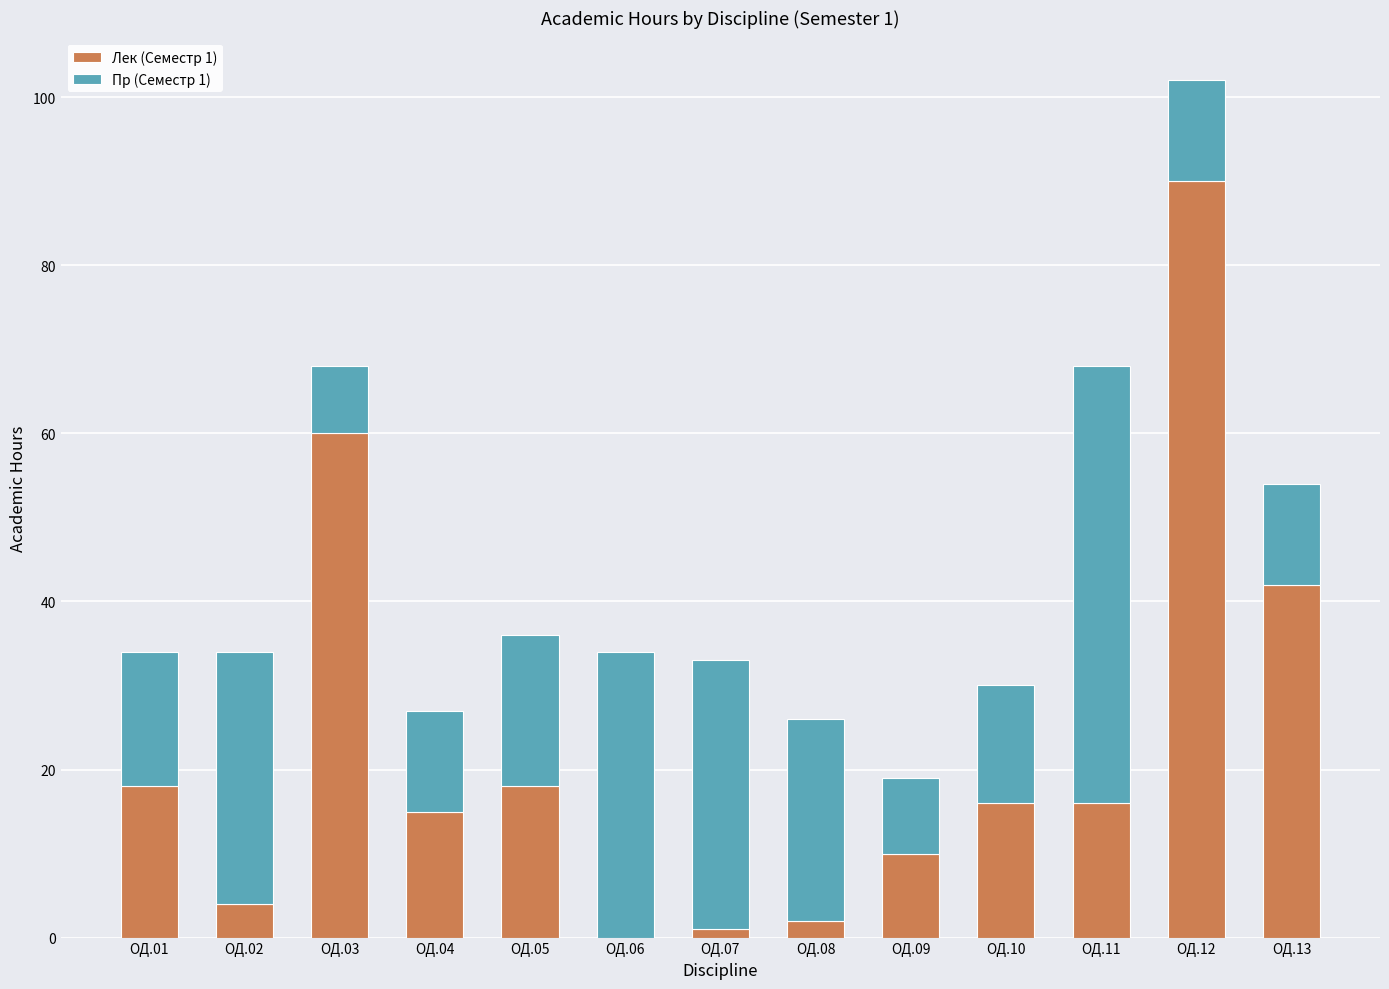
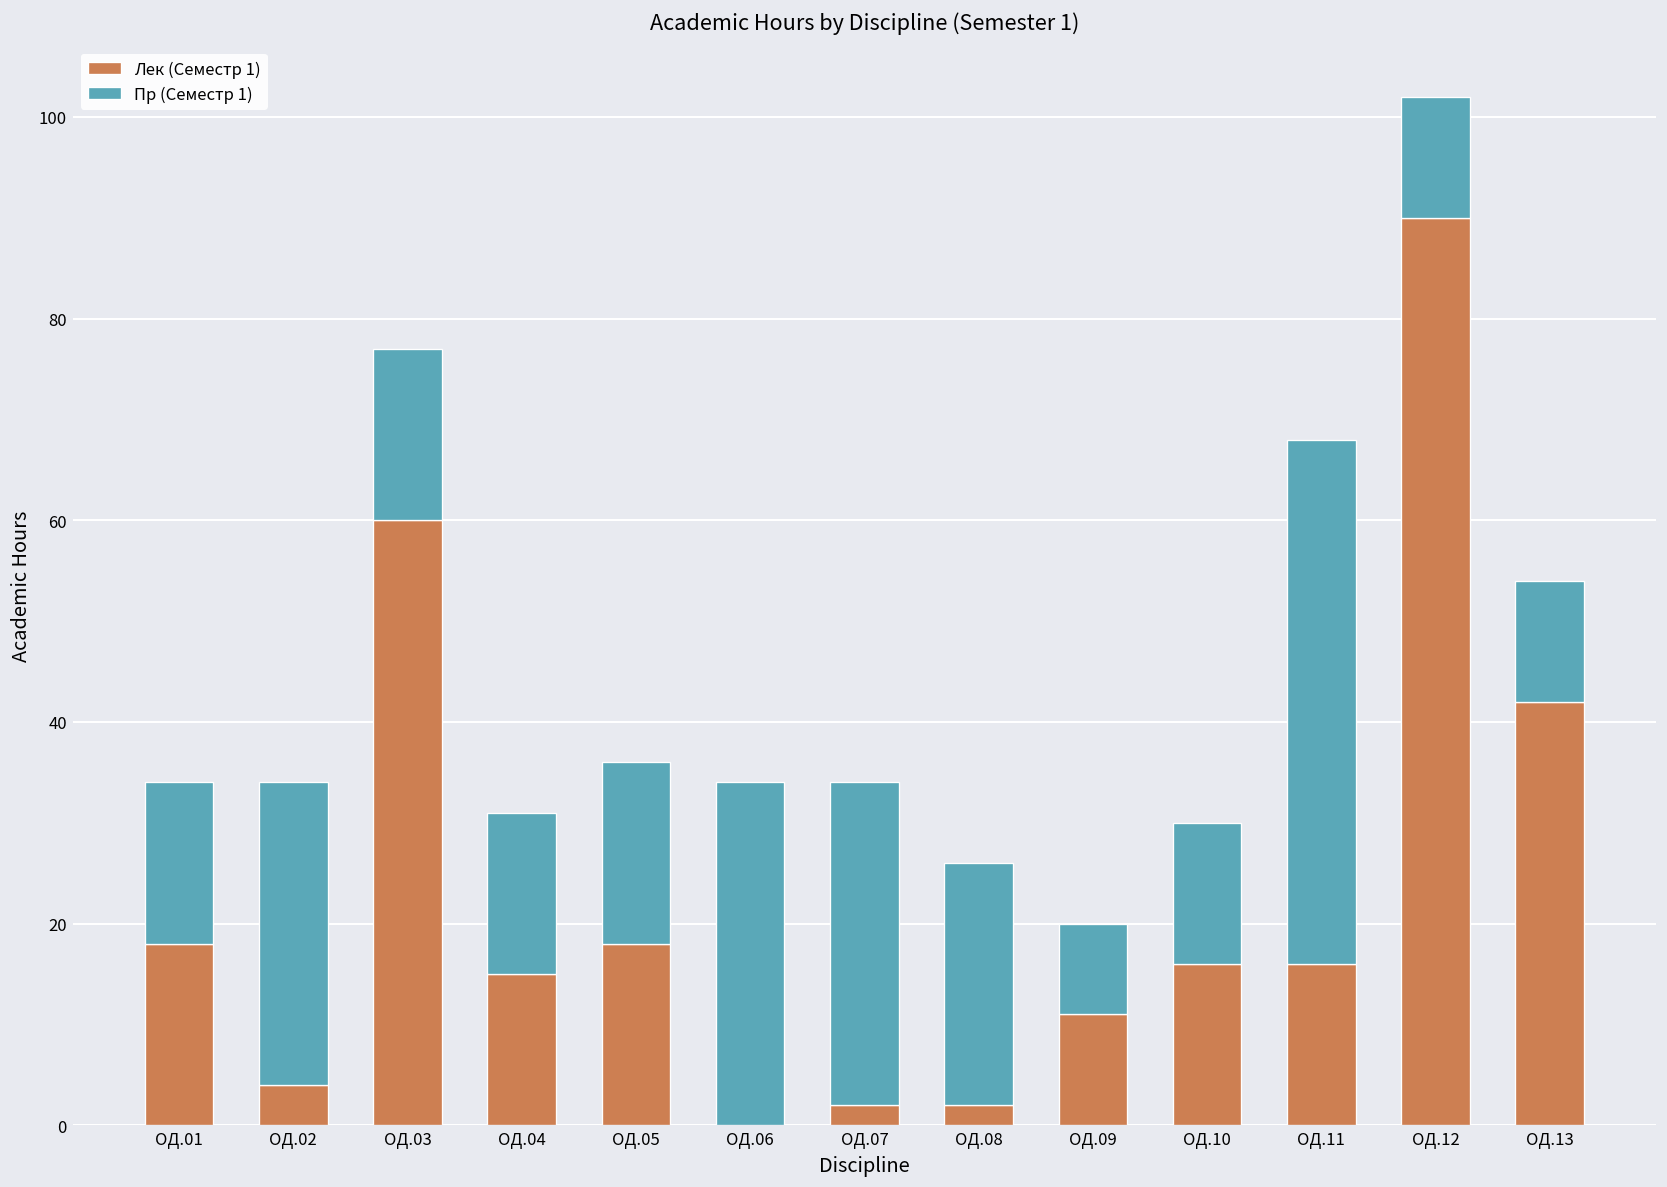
Пр (Семестр 1), ОД.03: 8 -> 17
Пр (Семестр 1), ОД.04: 12 -> 16
Лек (Семестр 1), ОД.07: 1 -> 2
Лек (Семестр 1), ОД.09: 10 -> 11
